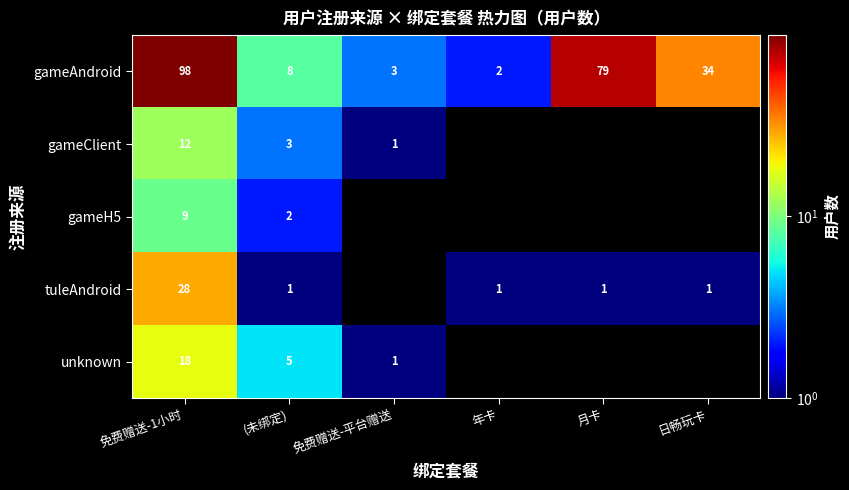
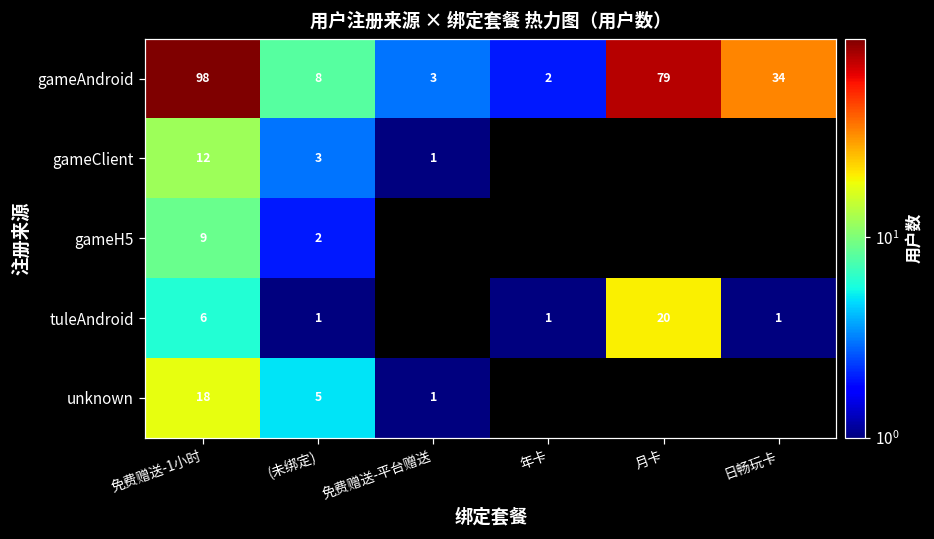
tuleAndroid, 免费赠送-1小时: 28 -> 6
tuleAndroid, 月卡: 1 -> 20
